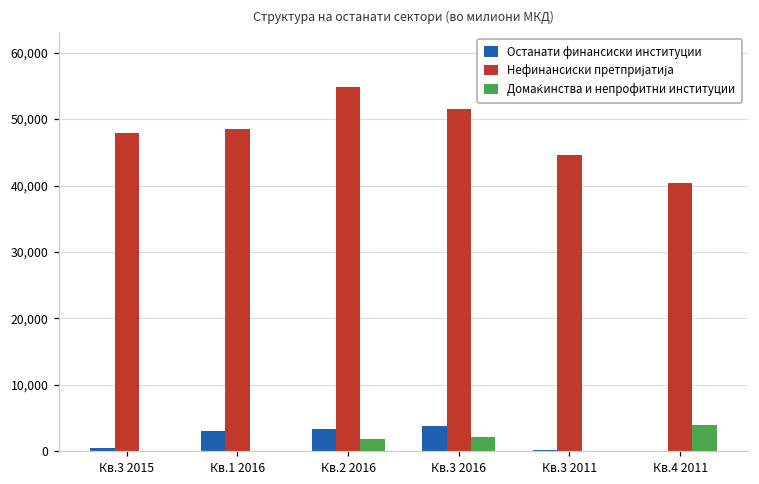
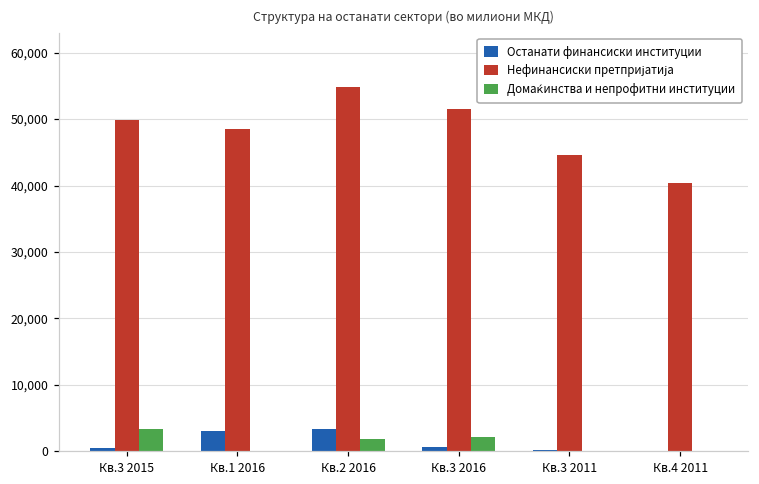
Нефинансиски претпријатија, Кв.3 2015: 48,000 -> 50,000
Домаќинства и непрофитни институции, Кв.3 2015: 0 -> 3,000
Останати финансиски институции, Кв.3 2016: 4,000 -> 1,000
Домаќинства и непрофитни институции, Кв.4 2011: 4,000 -> 0
